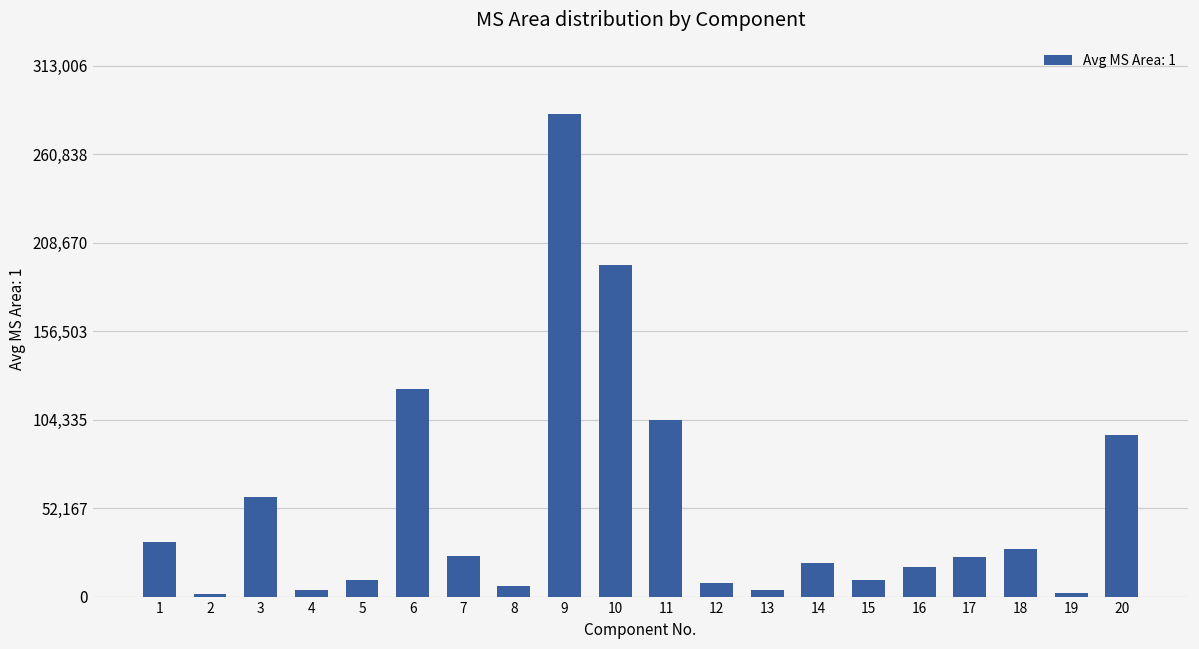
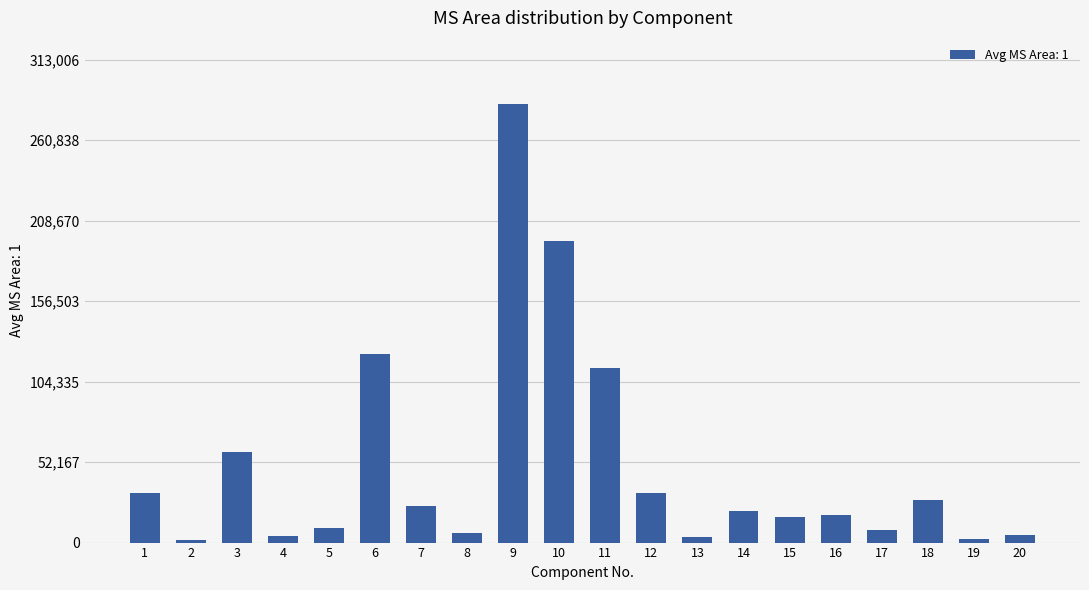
11: 104,000 -> 113,000
12: 8,000 -> 32,000
15: 10,000 -> 16,000
17: 23,000 -> 8,000
20: 95,000 -> 5,000
